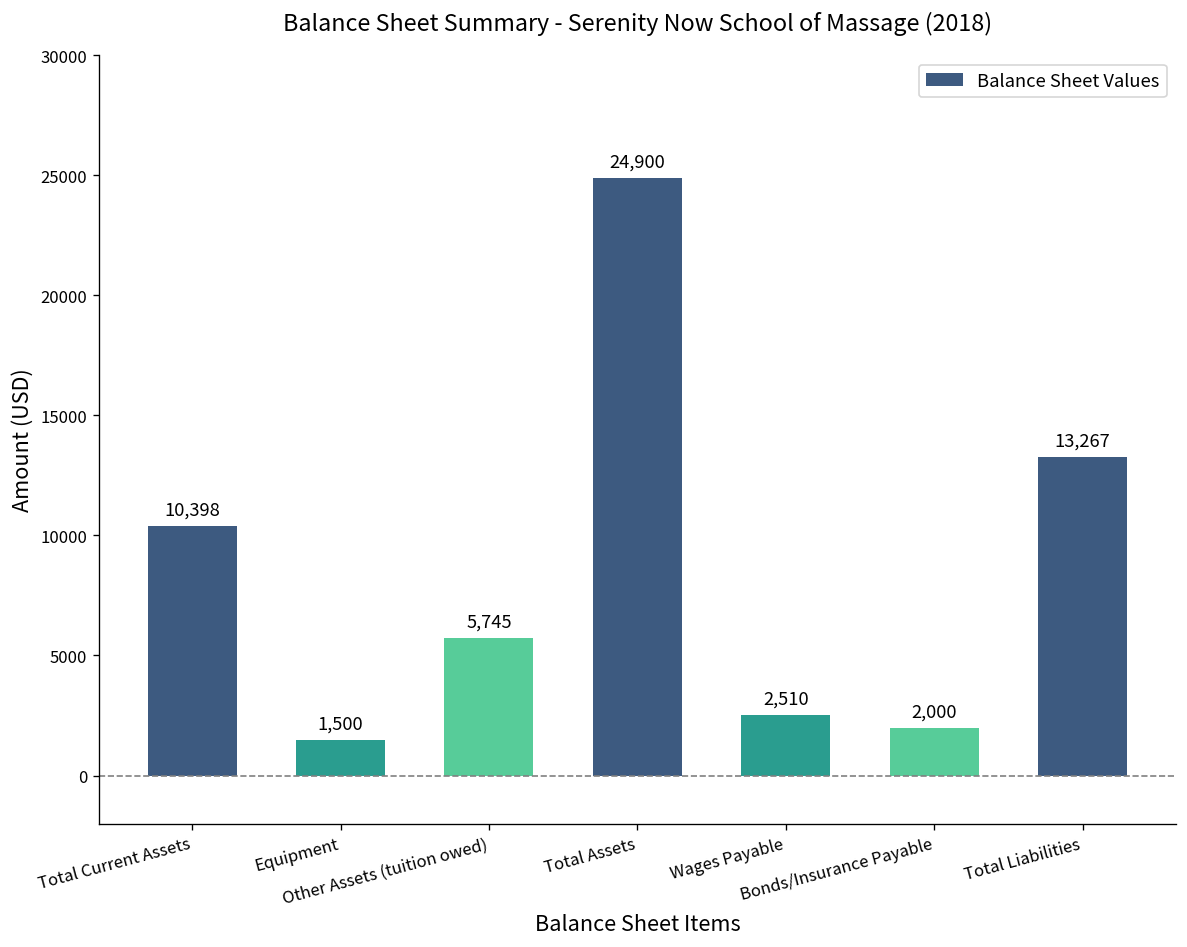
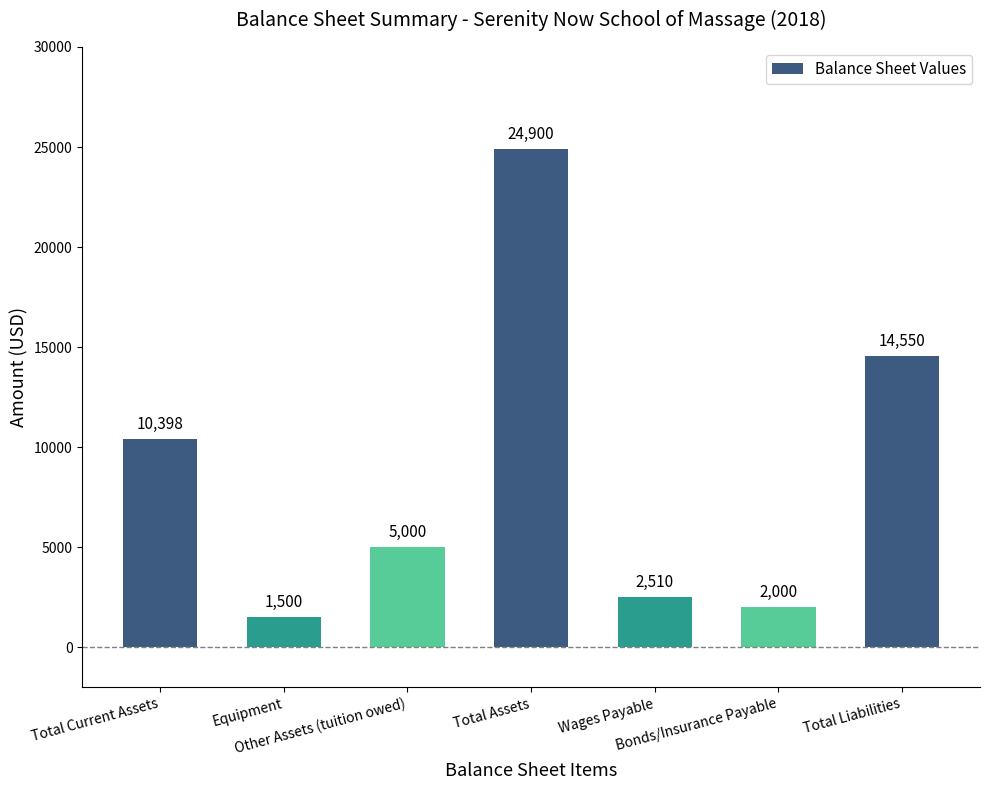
Other Assets (tuition owed): 5,745 -> 5,000
Total Liabilities: 13,267 -> 14,550
